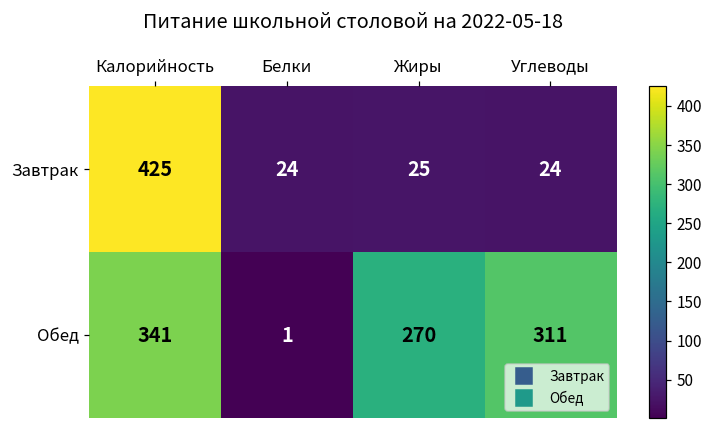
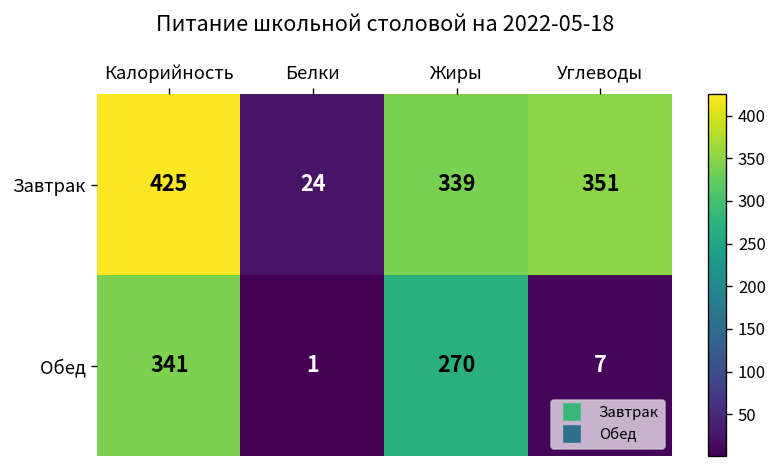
Завтрак, Жиры: 25 -> 339
Завтрак, Углеводы: 24 -> 351
Обед, Углеводы: 311 -> 7
